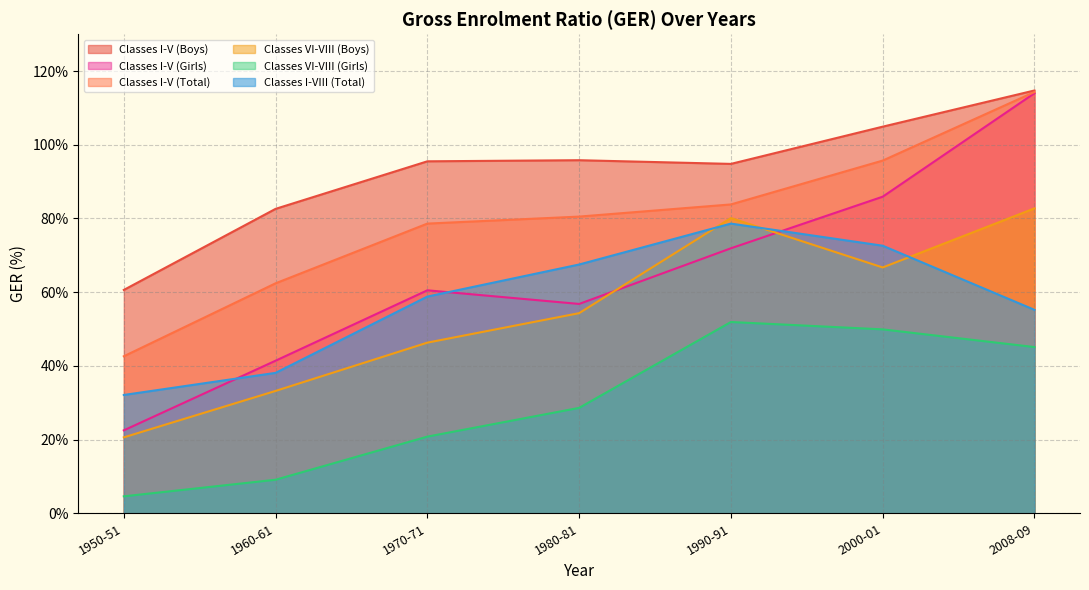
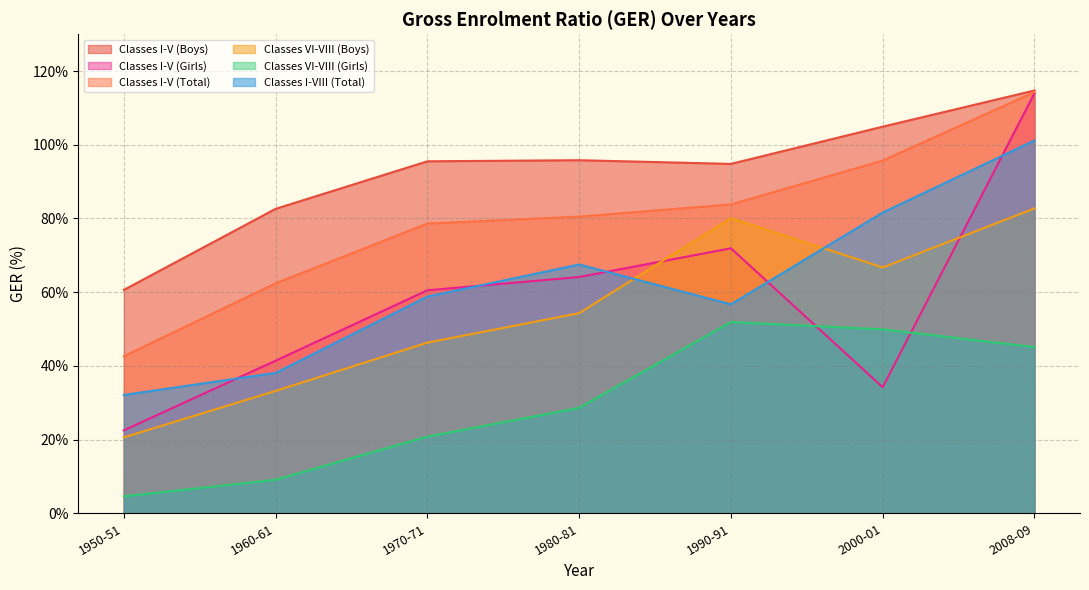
Classes I-V (Girls), 1980-81: 57% -> 64%
Classes I-VIII (Total), 1990-91: 79% -> 57%
Classes I-V (Girls), 2000-01: 86% -> 34%
Classes I-VIII (Total), 2000-01: 73% -> 82%
Classes I-VIII (Total), 2008-09: 55% -> 101%
